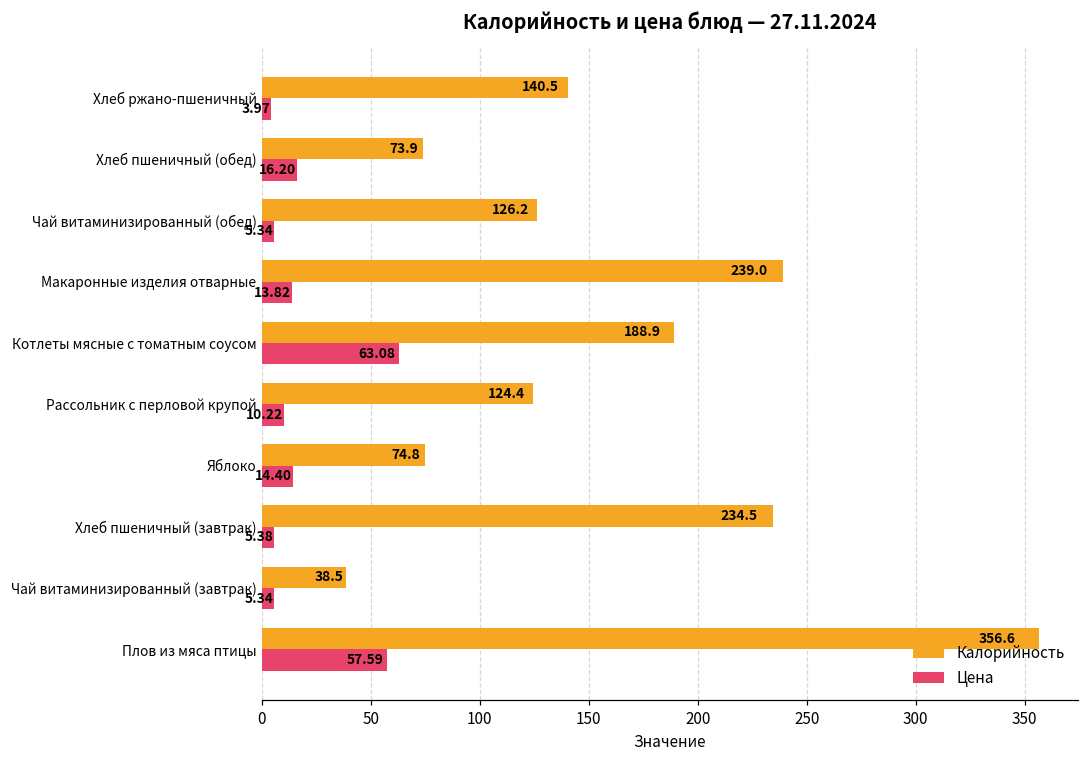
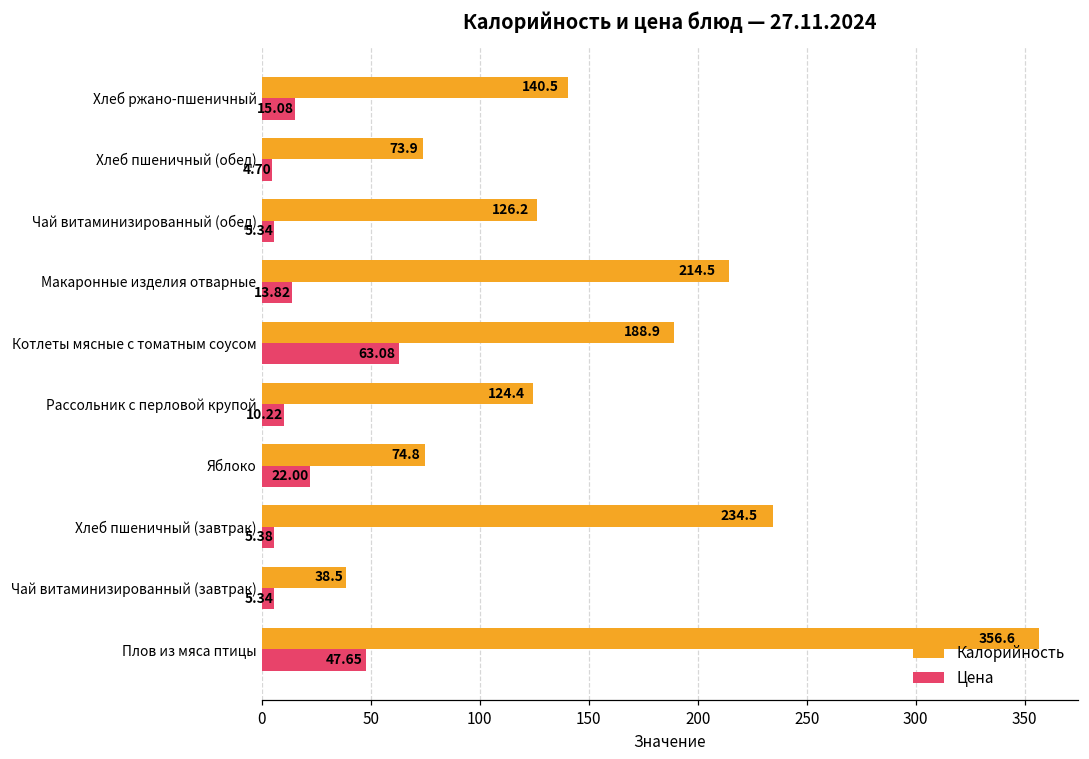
Цена, Хлеб ржано-пшеничный: 3.97 -> 15.08
Цена, Хлеб пшеничный (обед): 16.20 -> 4.70
Калорийность, Макаронные изделия отварные: 239.0 -> 214.5
Цена, Яблоко: 14.40 -> 22.00
Цена, Плов из мяса птицы: 57.59 -> 47.65
